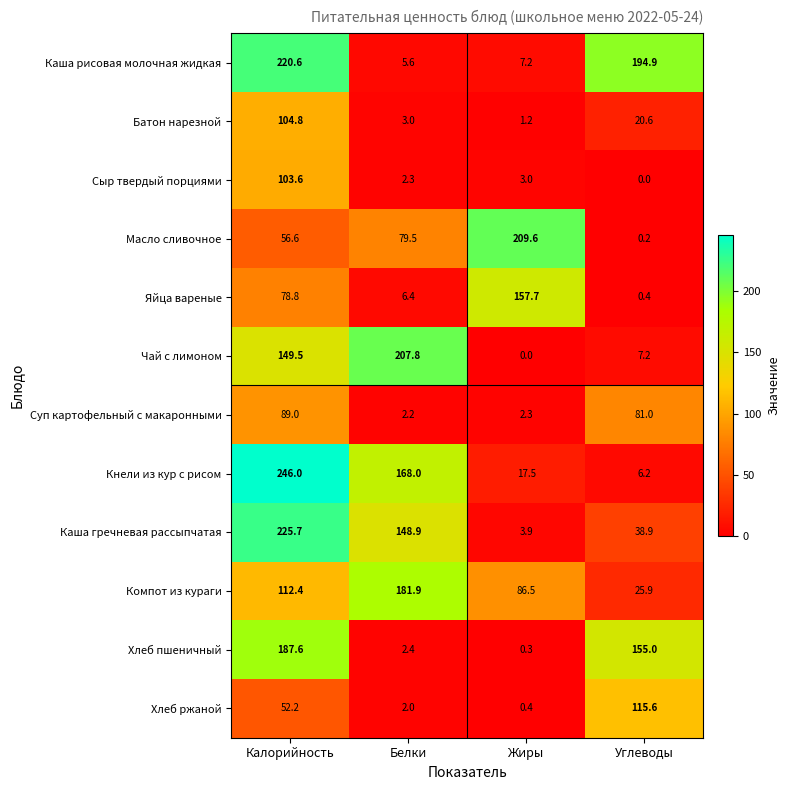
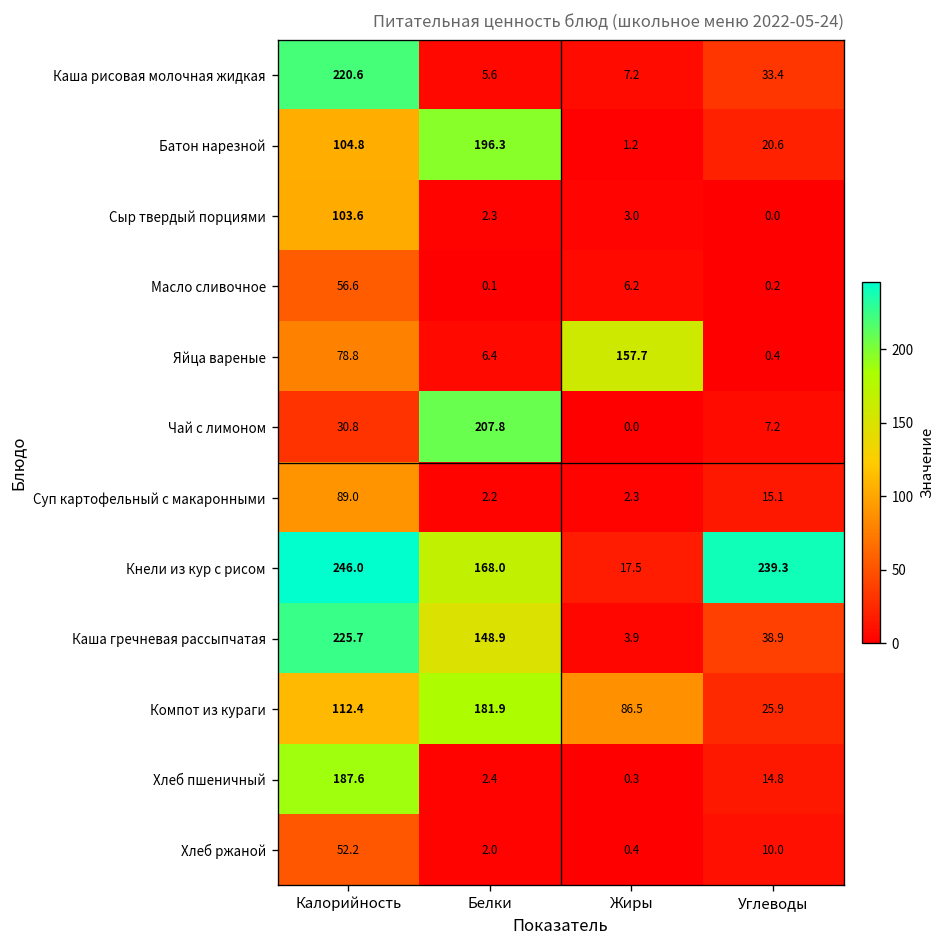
Каша рисовая молочная жидкая, Углеводы: 194.9 -> 33.4
Батон нарезной, Белки: 3.0 -> 196.3
Масло сливочное, Белки: 79.5 -> 0.1
Масло сливочное, Жиры: 209.6 -> 6.2
Чай с лимоном, Калорийность: 149.5 -> 30.8
Суп картофельный с макаронными, Углеводы: 81.0 -> 15.1
Кнели из кур с рисом, Углеводы: 6.2 -> 239.3
Хлеб пшеничный, Углеводы: 155.0 -> 14.8
Хлеб ржаной, Углеводы: 115.6 -> 10.0
